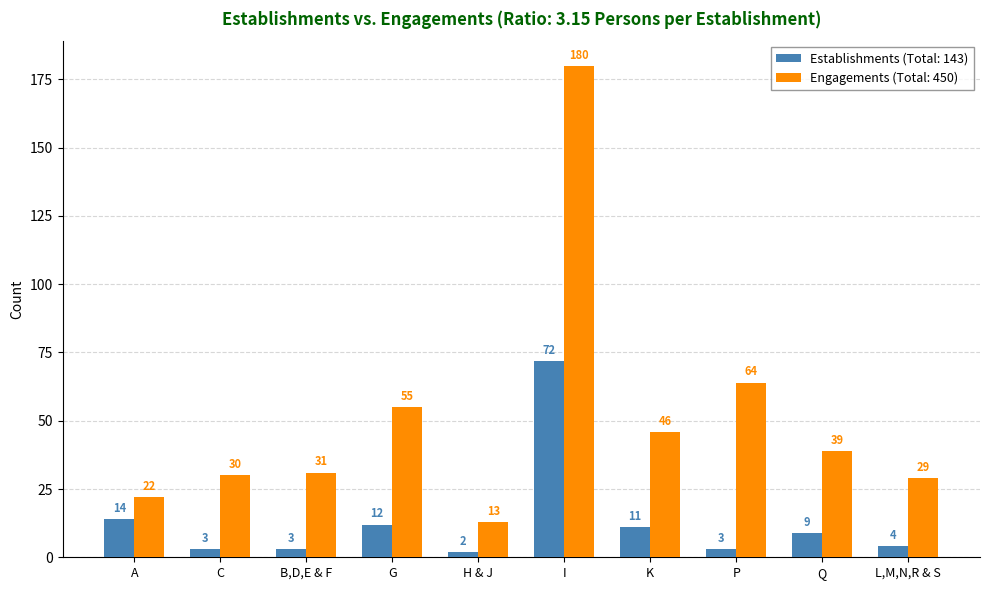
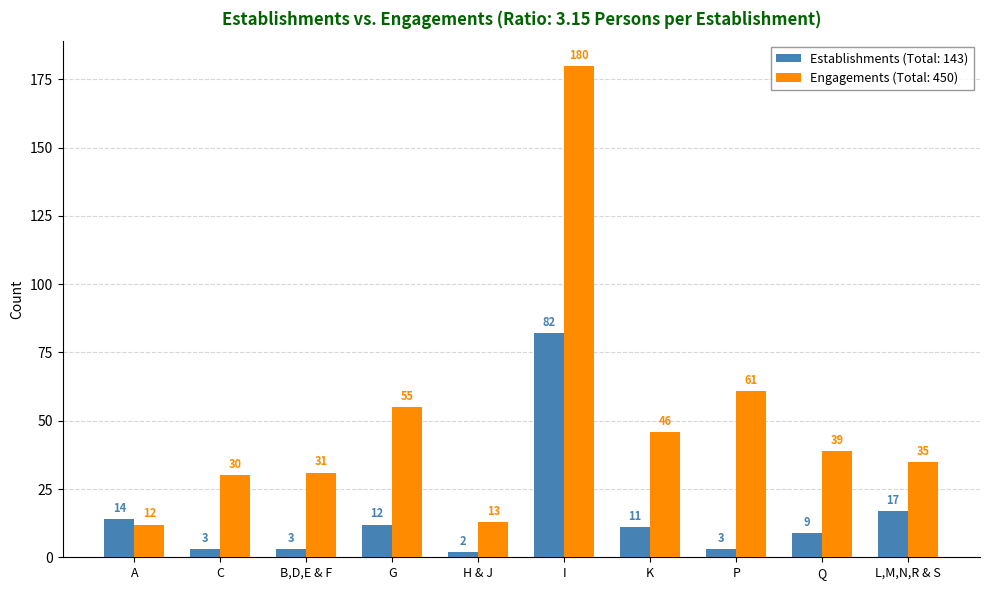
Engagements (Total: 450), A: 22 -> 12
Establishments (Total: 143), I: 72 -> 82
Engagements (Total: 450), P: 64 -> 61
Establishments (Total: 143), L,M,N,R & S: 4 -> 17
Engagements (Total: 450), L,M,N,R & S: 29 -> 35
